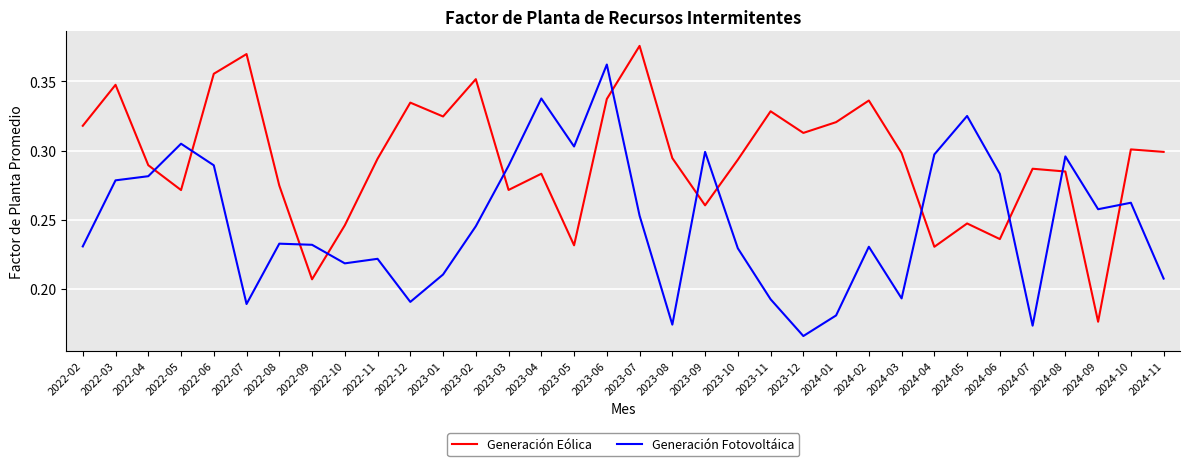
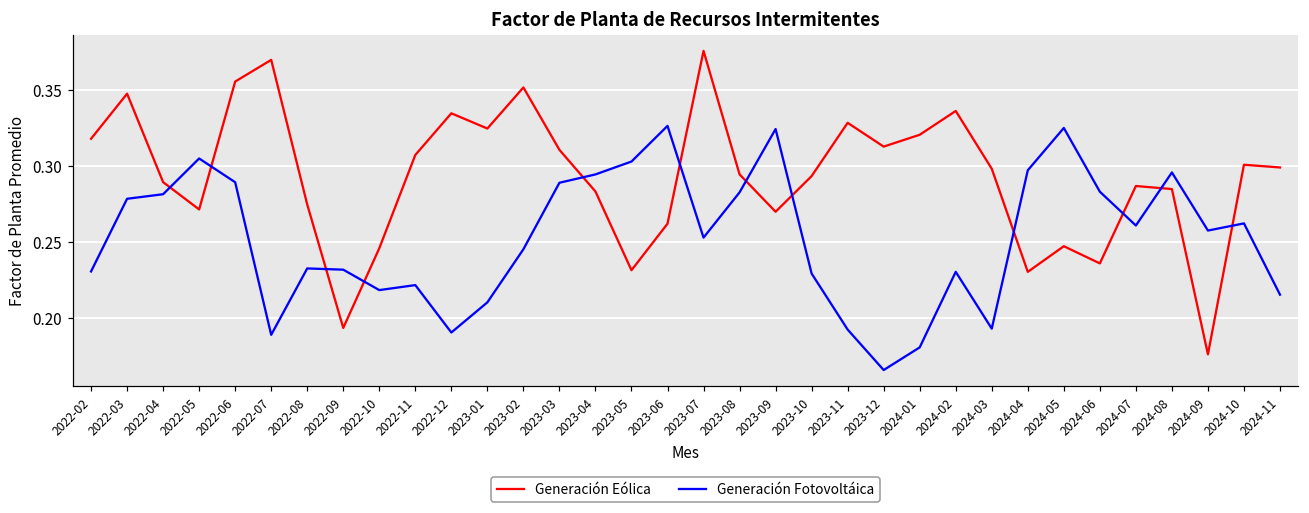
Generación Eólica, 2022-09: 0.207 -> 0.194
Generación Eólica, 2022-11: 0.294 -> 0.307
Generación Eólica, 2023-03: 0.272 -> 0.311
Generación Fotovoltáica, 2023-04: 0.338 -> 0.295
Generación Eólica, 2023-06: 0.337 -> 0.262
Generación Fotovoltáica, 2023-06: 0.362 -> 0.326
Generación Fotovoltáica, 2023-08: 0.174 -> 0.283
Generación Eólica, 2023-09: 0.260 -> 0.270
Generación Fotovoltáica, 2023-09: 0.299 -> 0.324
Generación Fotovoltáica, 2024-07: 0.173 -> 0.261
Generación Fotovoltáica, 2024-11: 0.207 -> 0.215
